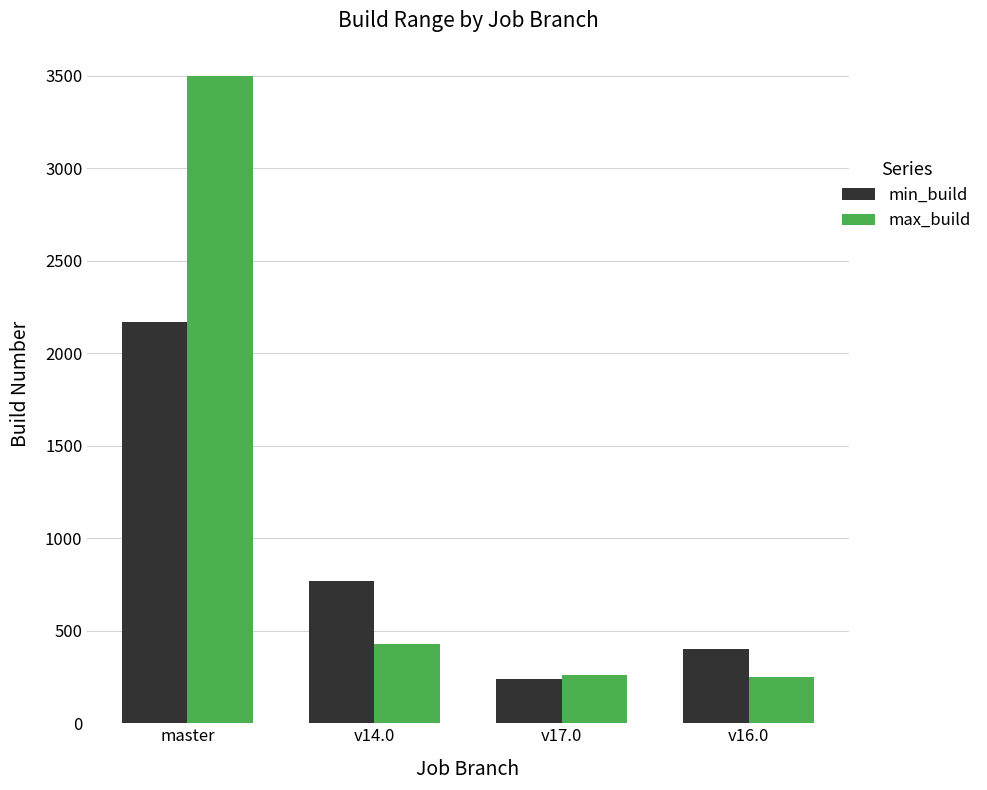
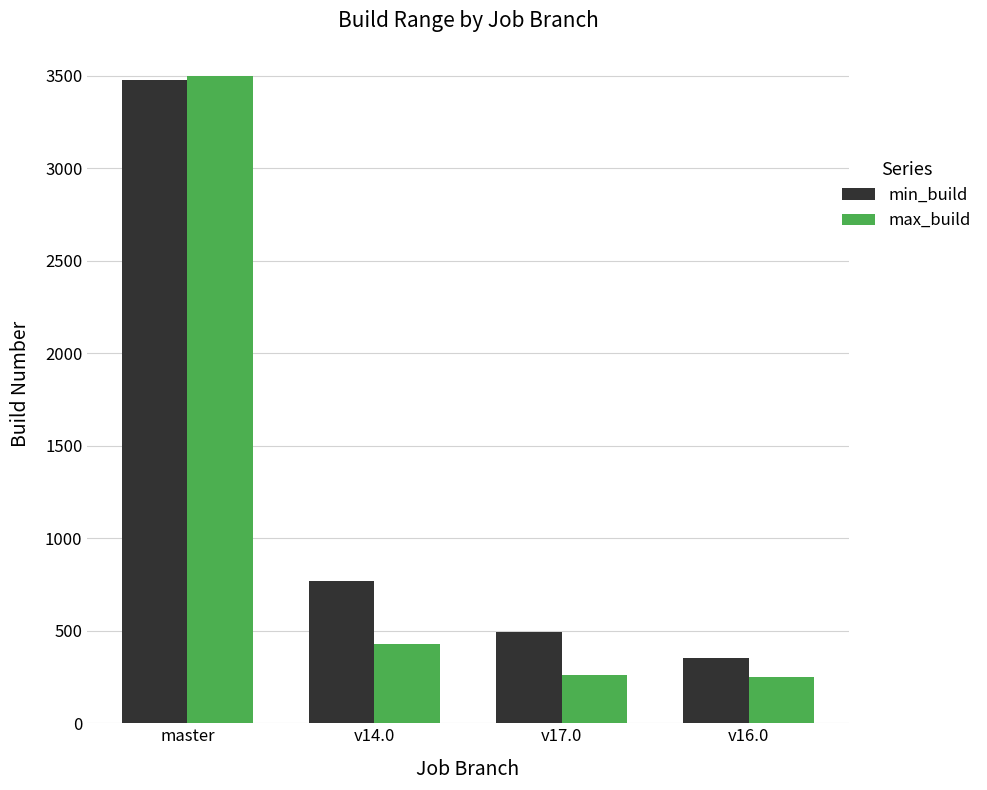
min_build, master: 2170 -> 3480
min_build, v17.0: 240 -> 490
min_build, v16.0: 400 -> 350
